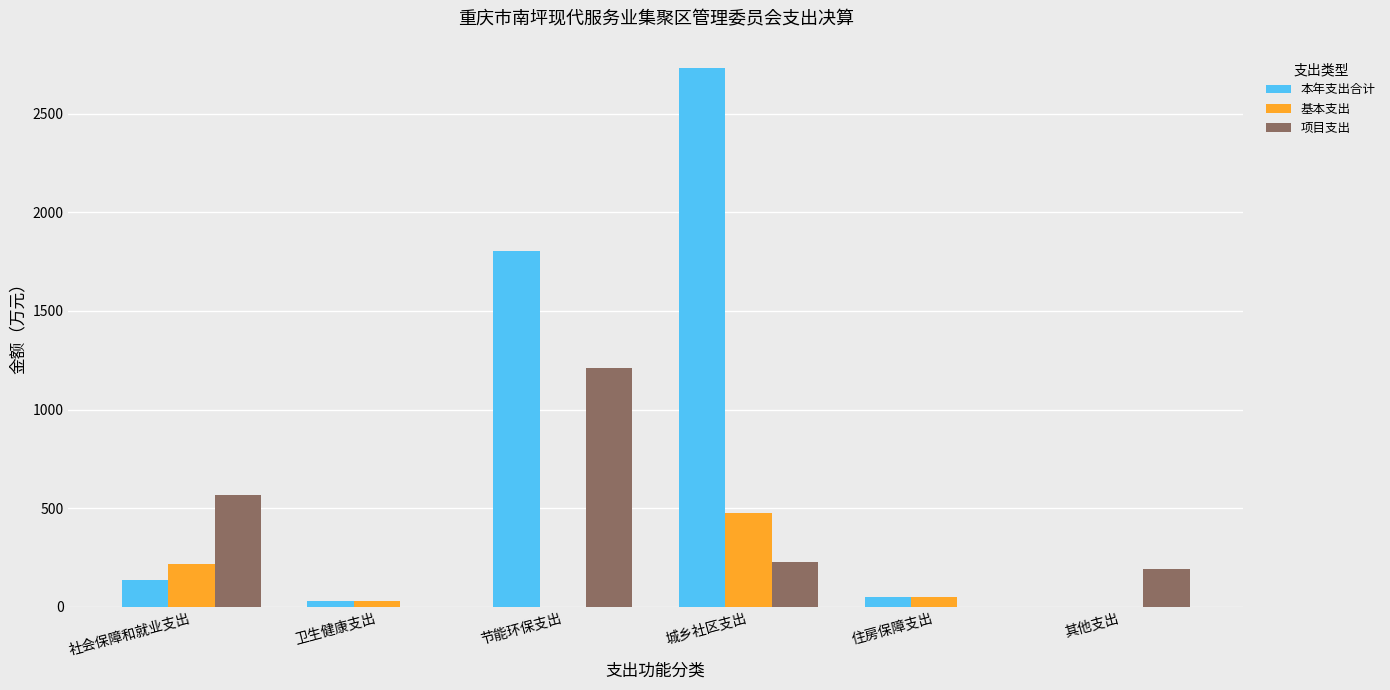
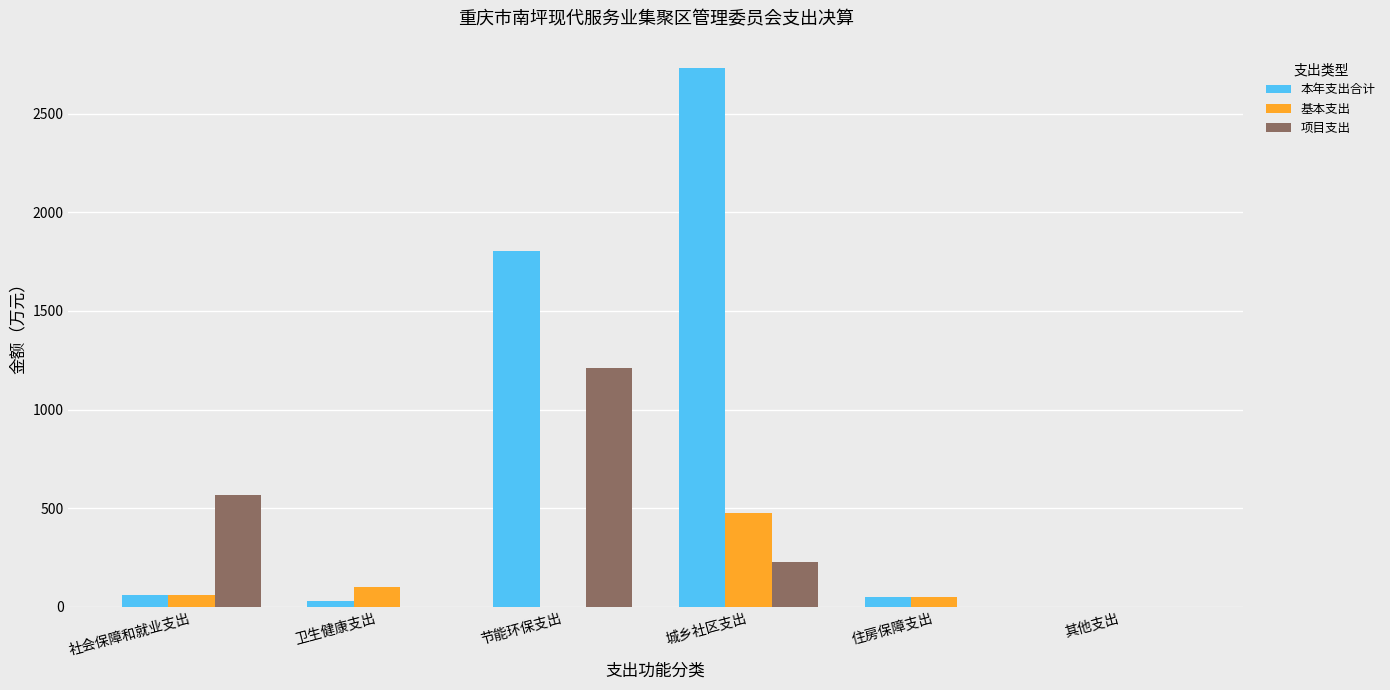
本年支出合计, 社会保障和就业支出: 140 -> 60
基本支出, 社会保障和就业支出: 220 -> 60
基本支出, 卫生健康支出: 30 -> 100
项目支出, 其他支出: 190 -> 0
